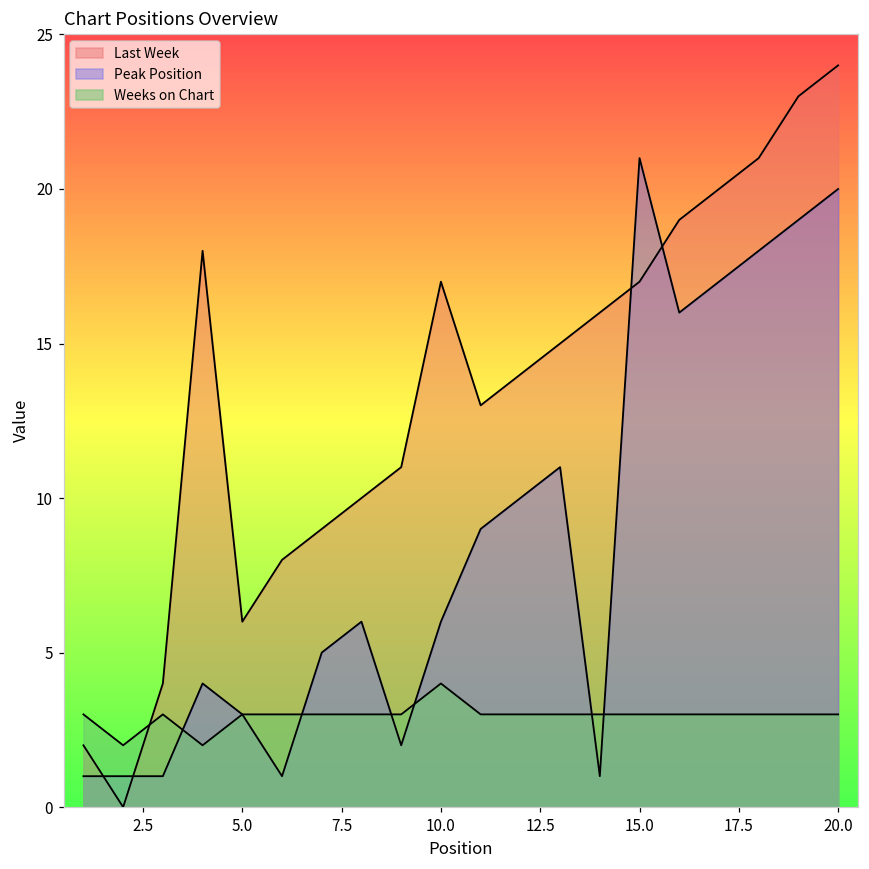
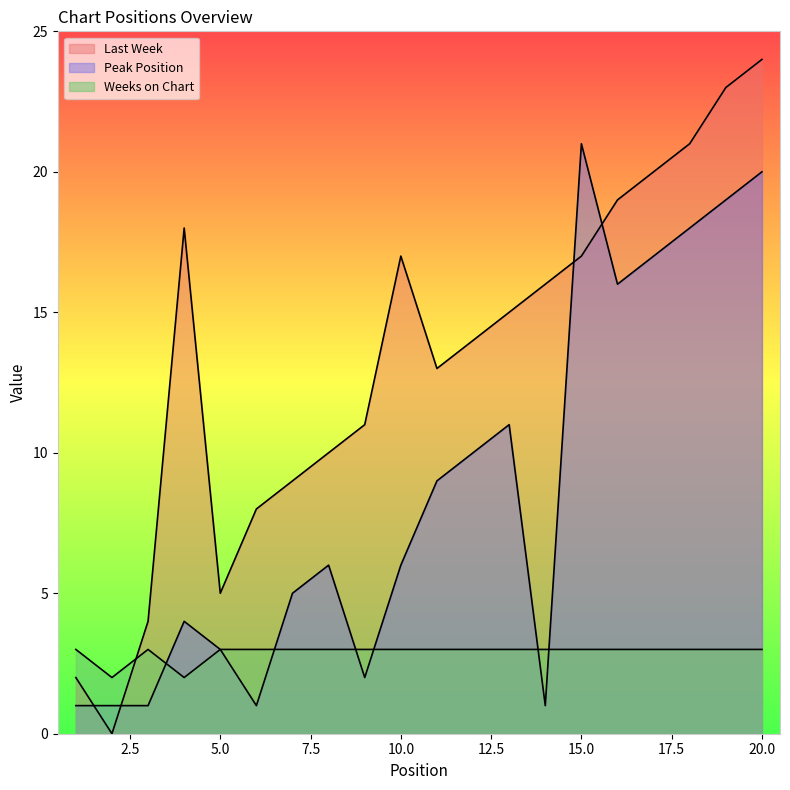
Last Week, 5.0: 6 -> 5
Weeks on Chart, 10.0: 4 -> 3
